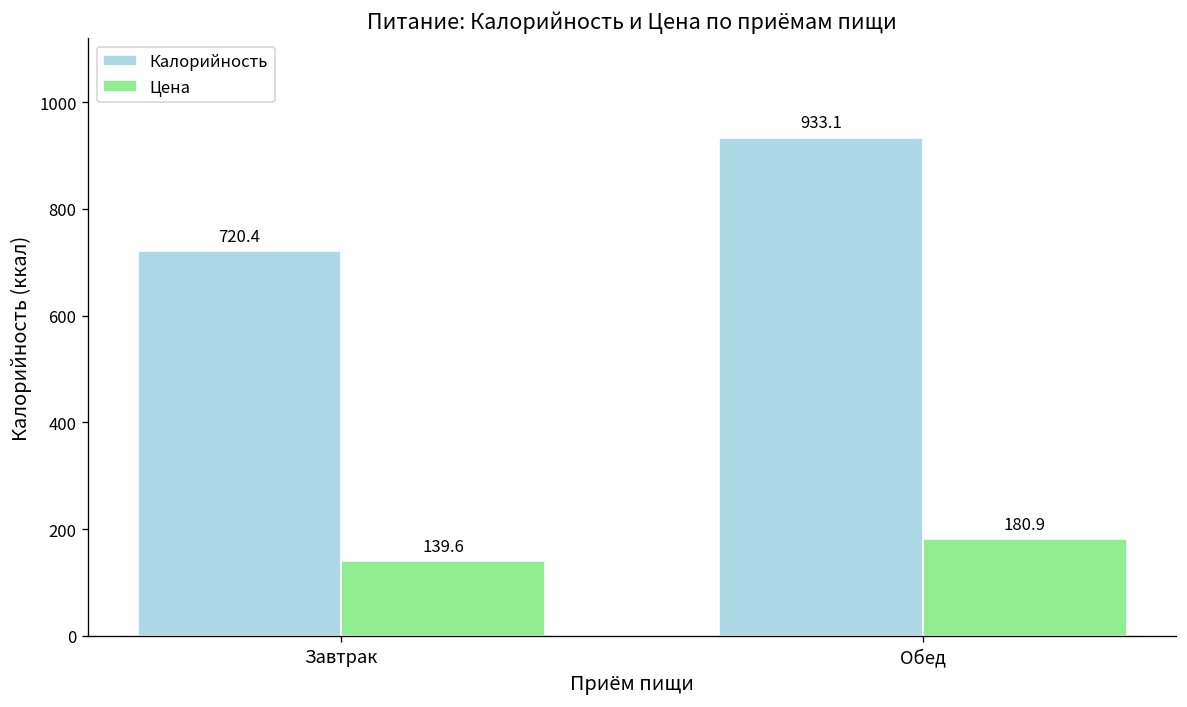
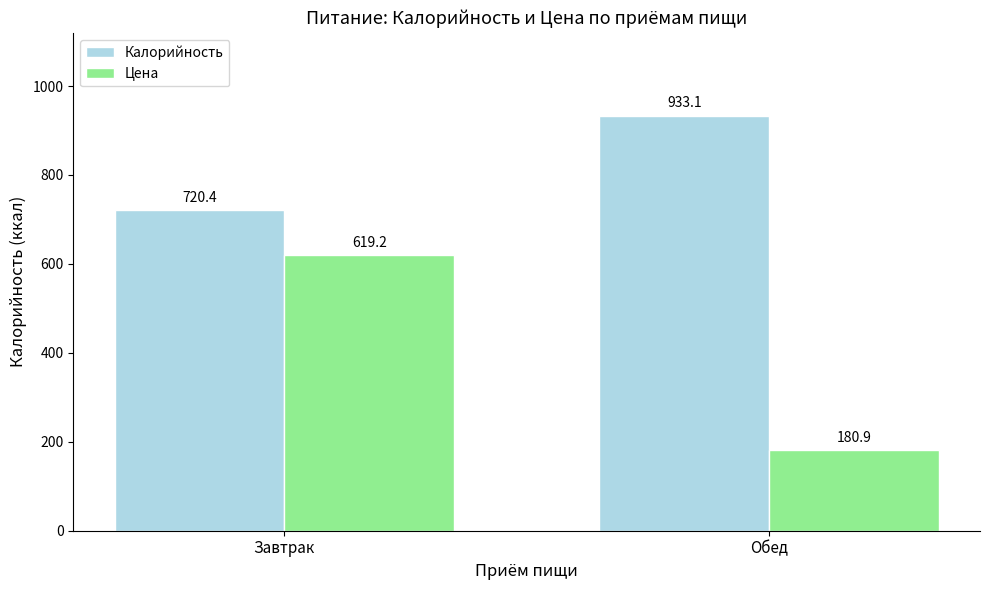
Цена, Завтрак: 139.6 -> 619.2
